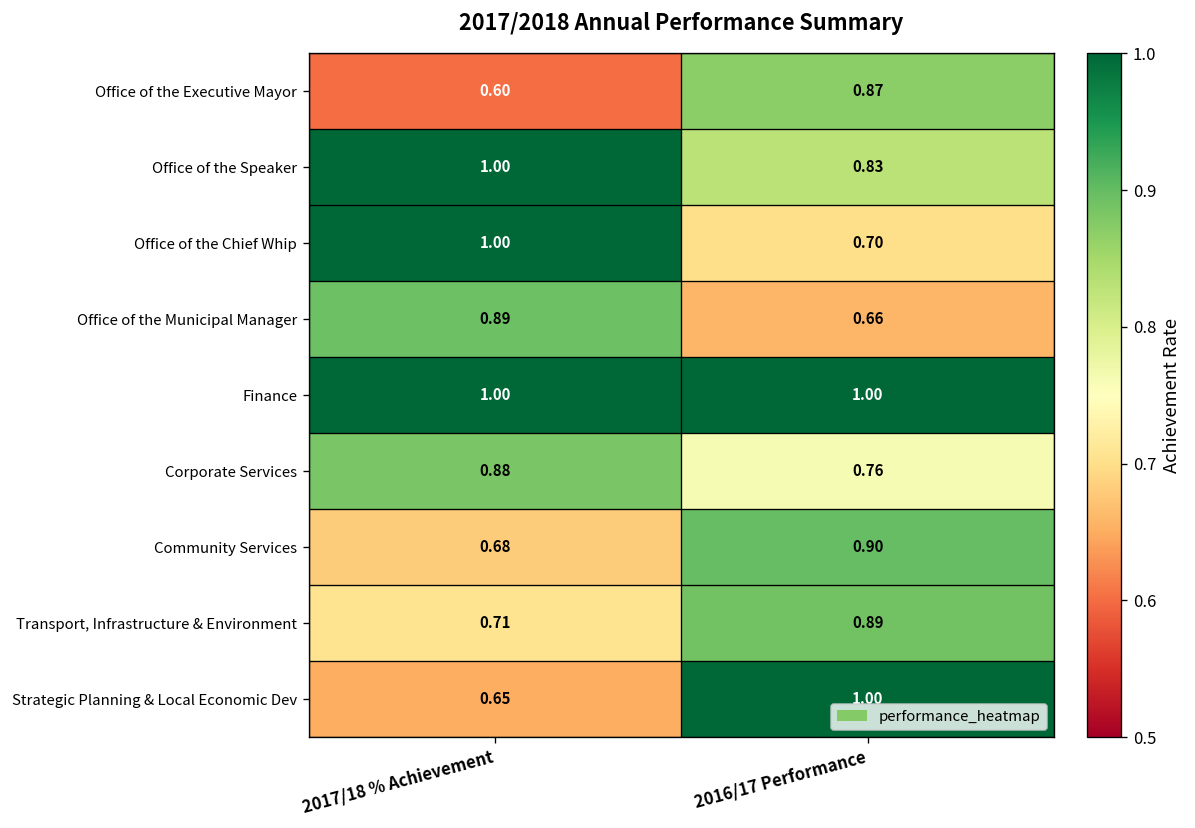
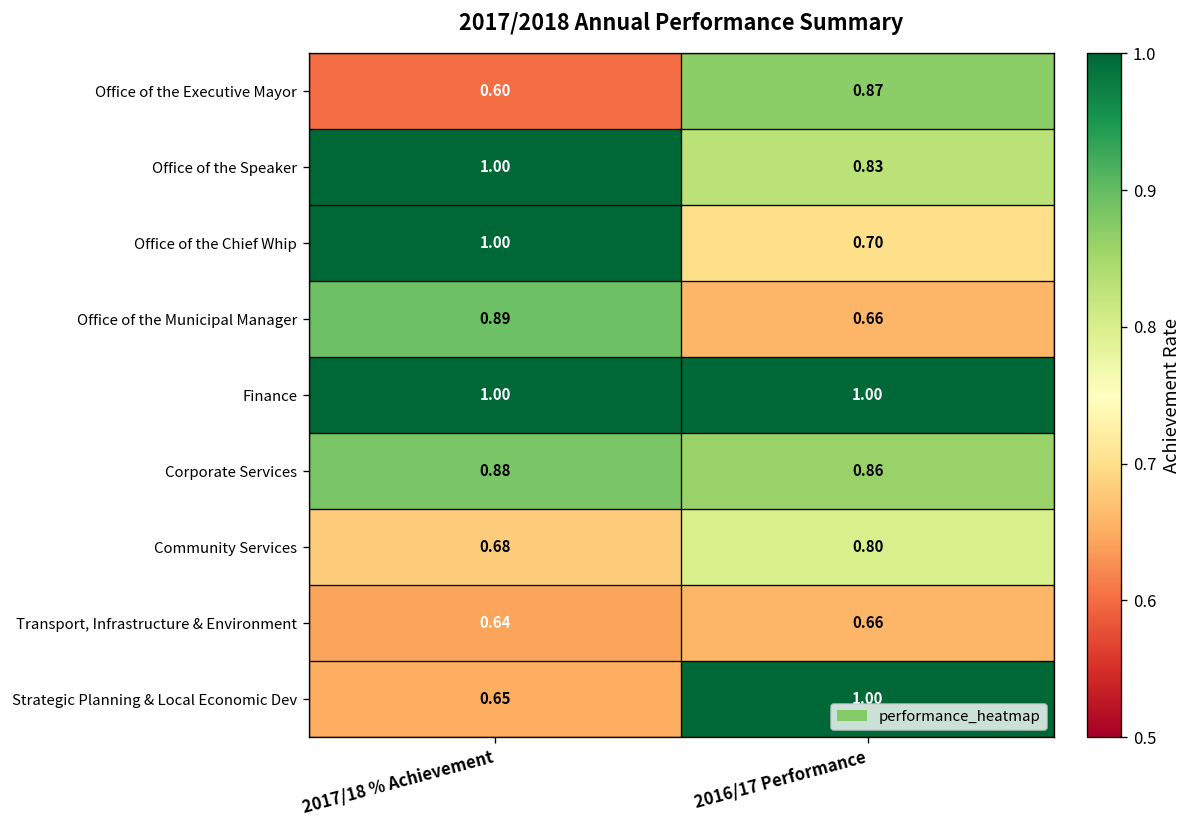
Corporate Services, 2016/17 Performance: 0.76 -> 0.86
Community Services, 2016/17 Performance: 0.90 -> 0.80
Transport, Infrastructure & Environment, 2017/18 % Achievement: 0.71 -> 0.64
Transport, Infrastructure & Environment, 2016/17 Performance: 0.89 -> 0.66
